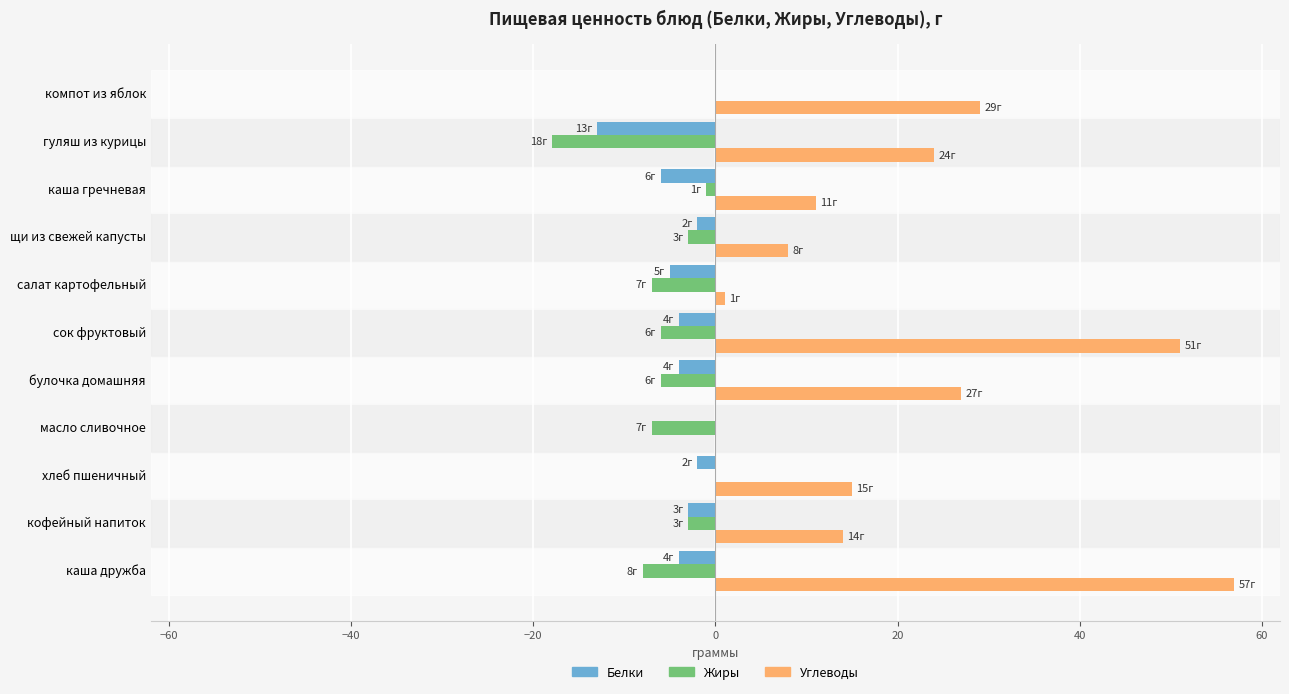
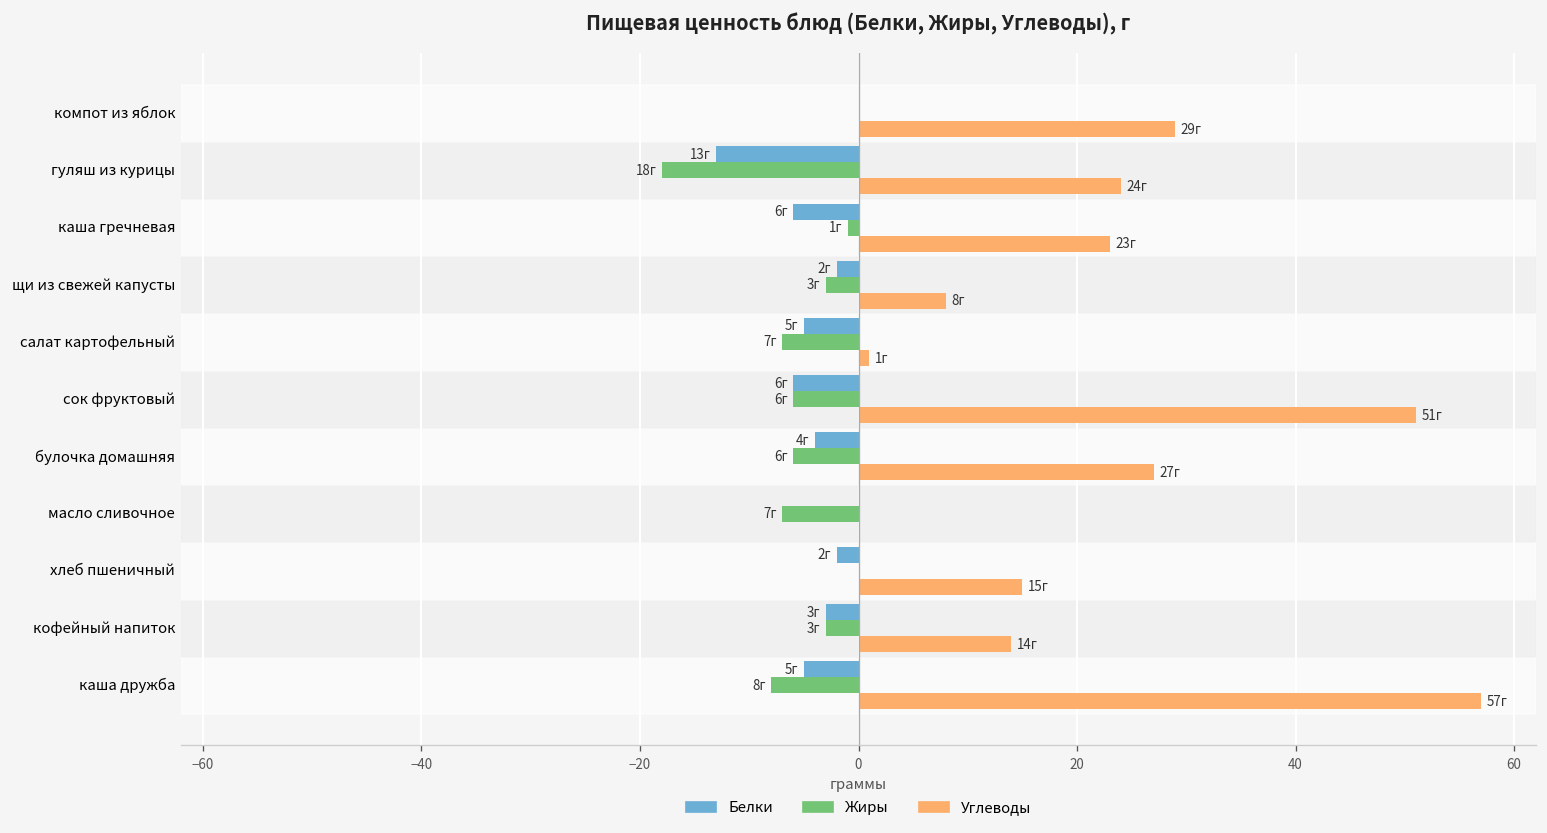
Углеводы, каша гречневая: 11г -> 23г
Белки, сок фруктовый: 4г -> 6г
Белки, каша дружба: 4г -> 5г
